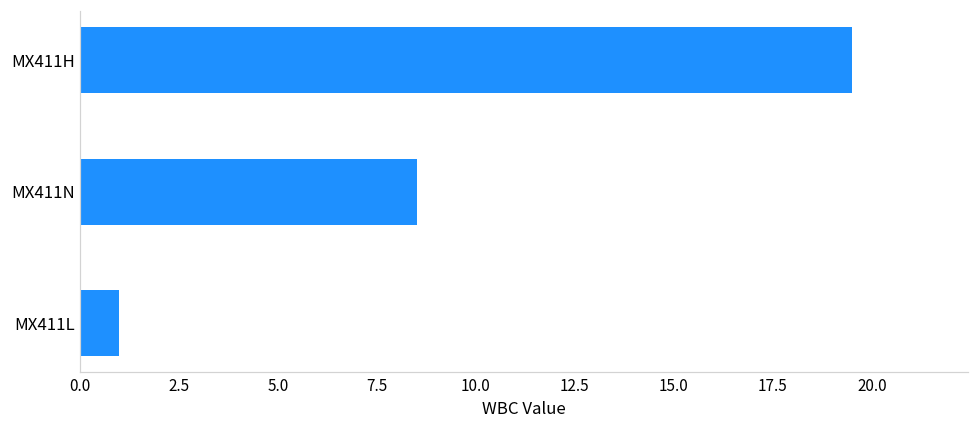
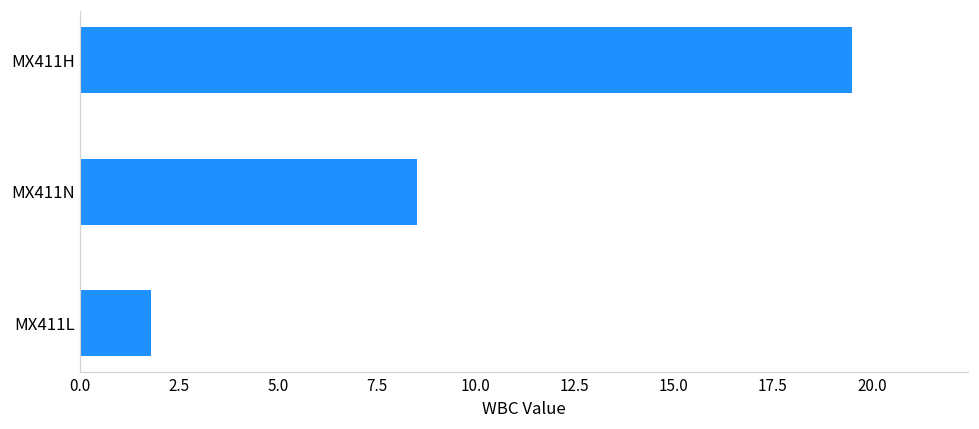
MX411L: 1.0 -> 1.8
